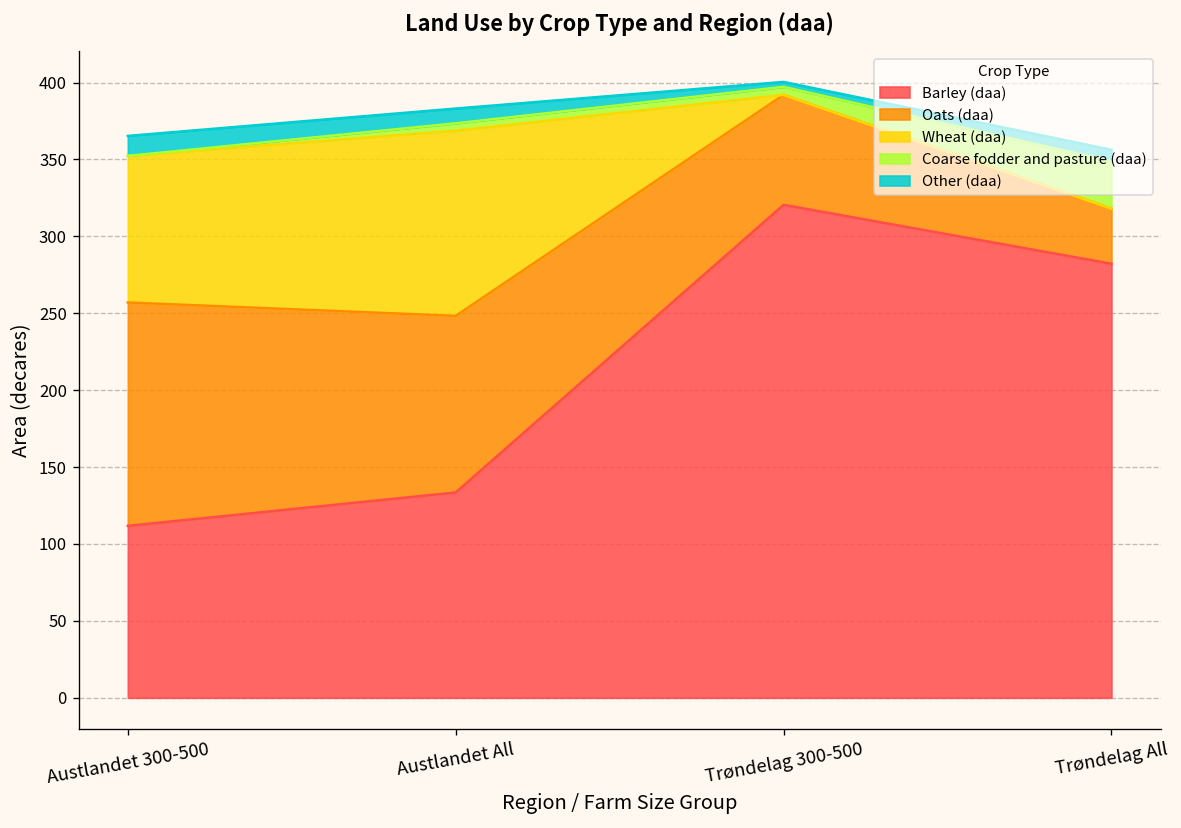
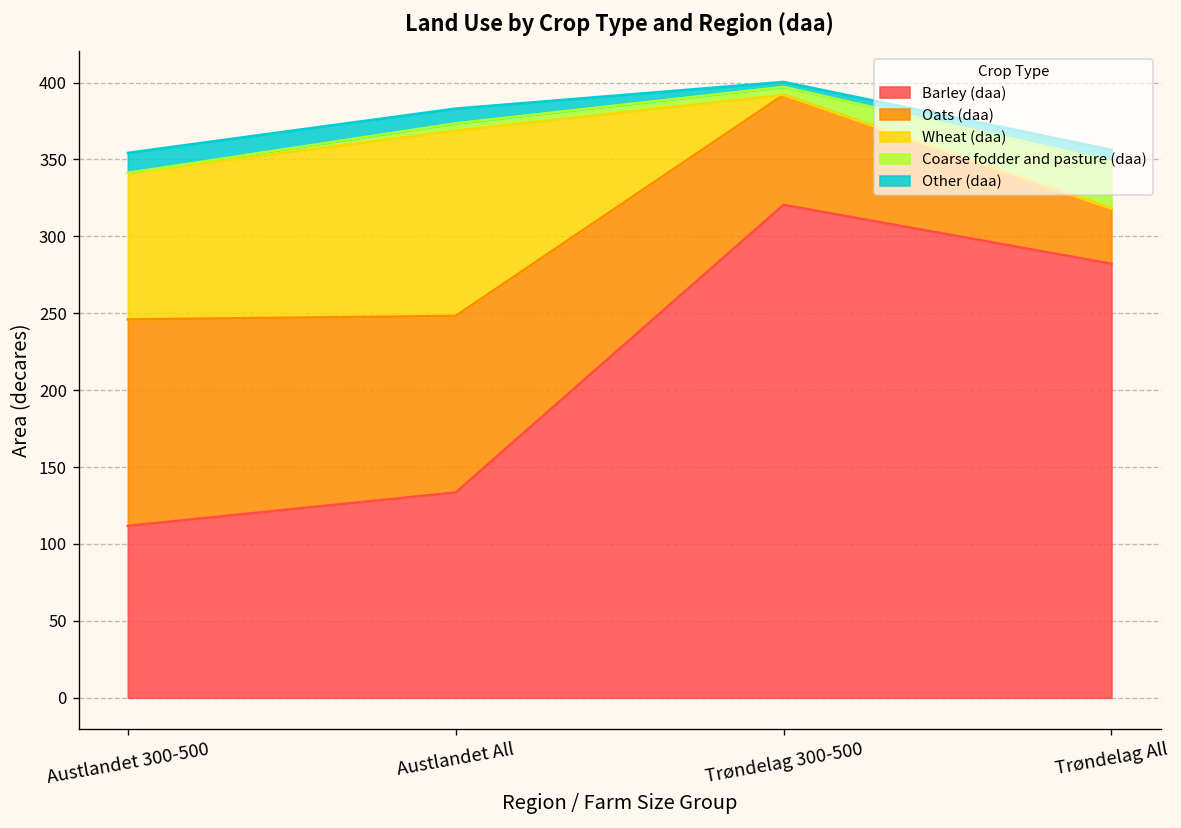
Oats (daa), Austlandet 300-500: 145 -> 134
